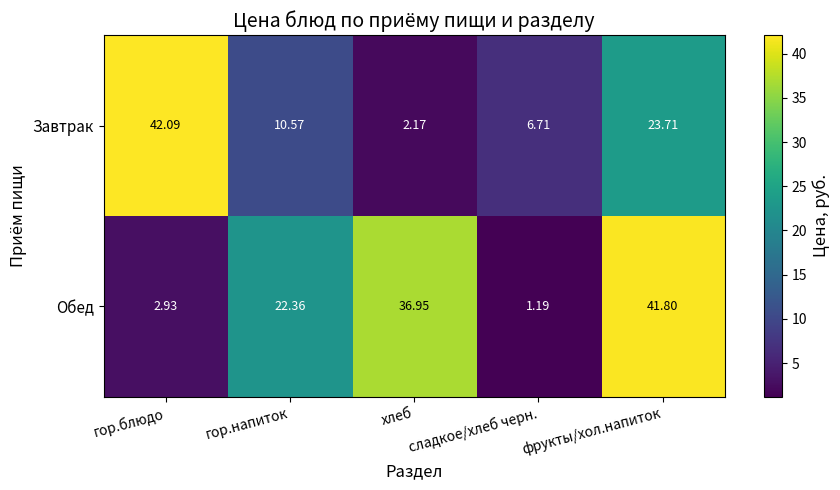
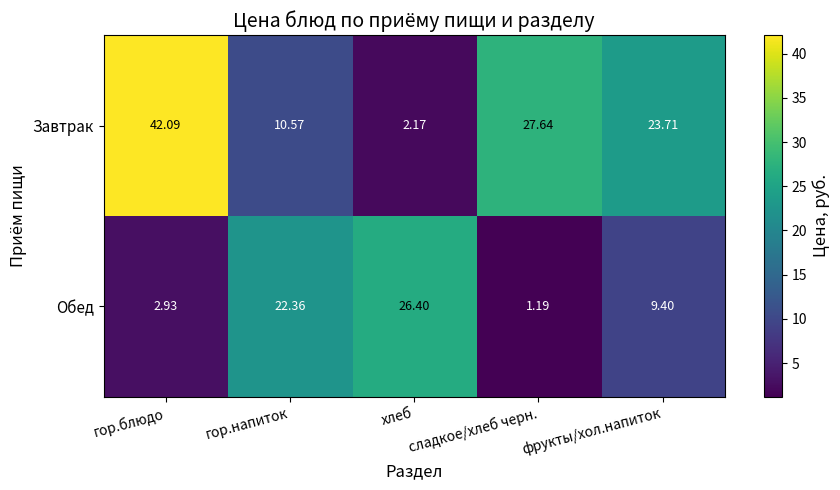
Завтрак, сладкое/хлеб черн.: 6.71 -> 27.64
Обед, хлеб: 36.95 -> 26.40
Обед, фрукты/хол.напиток: 41.80 -> 9.40
